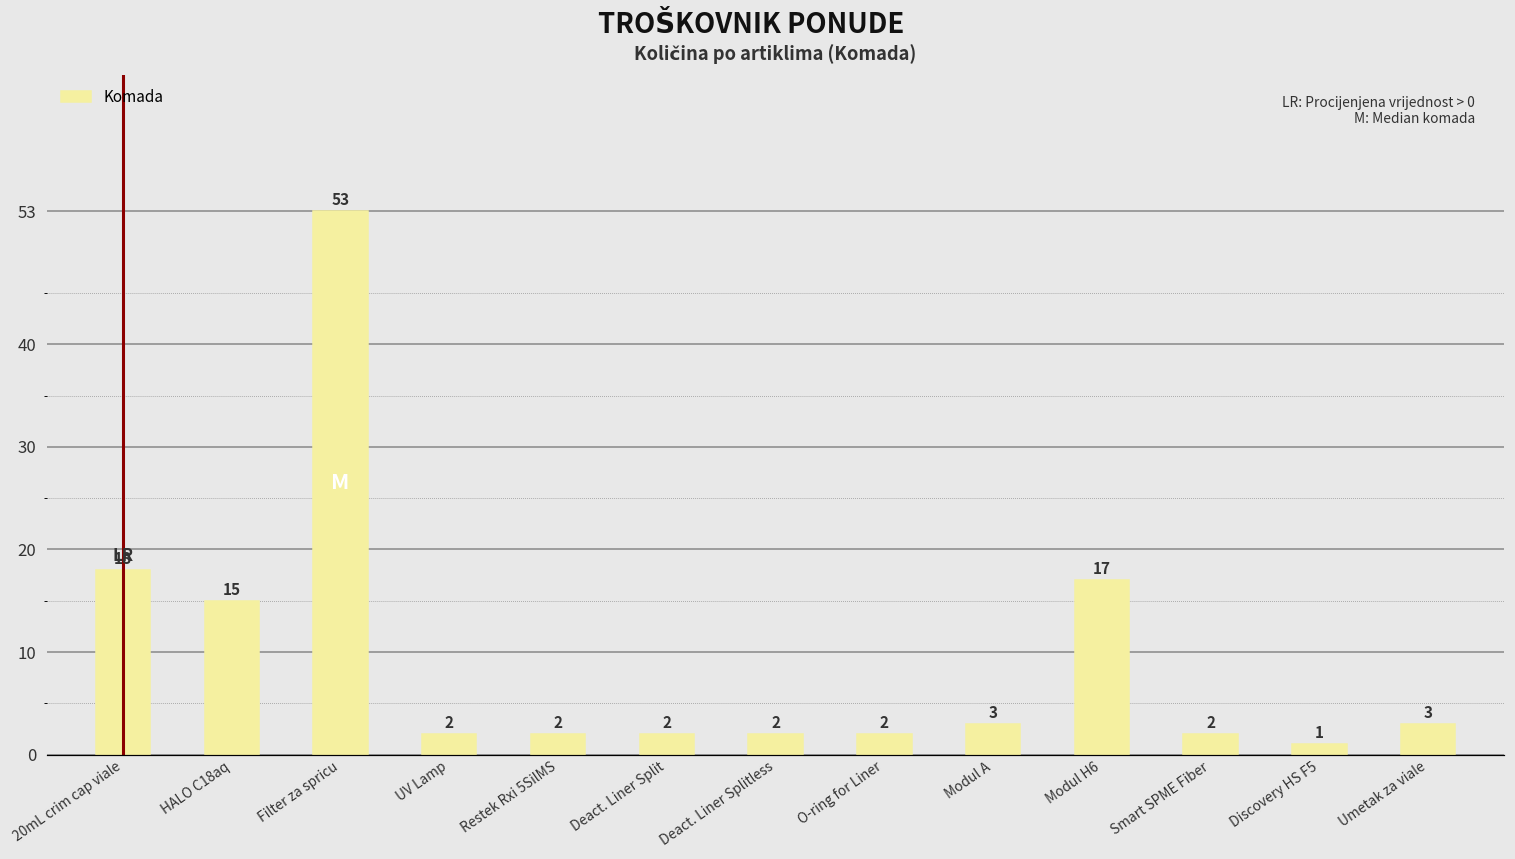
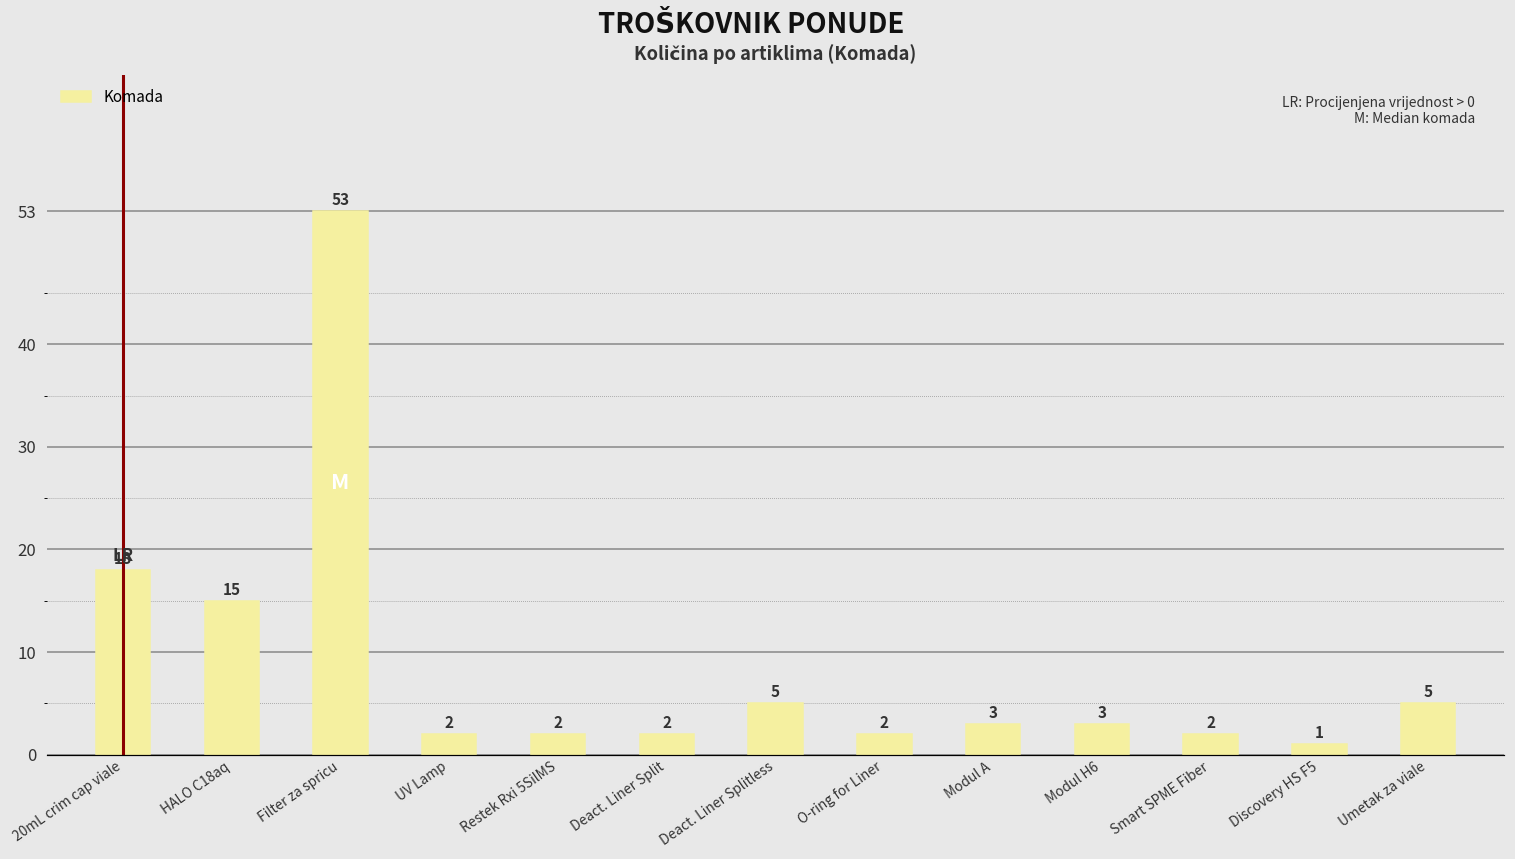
Deact. Liner Splitless: 2 -> 5
Modul H6: 17 -> 3
Umetak za viale: 3 -> 5
